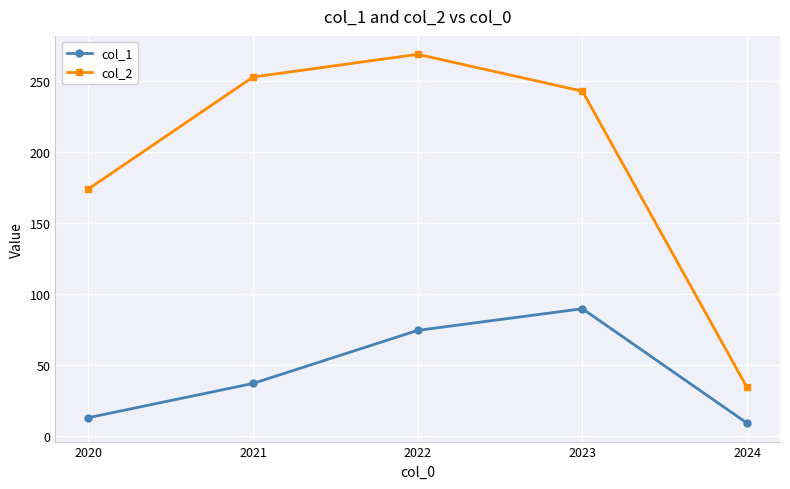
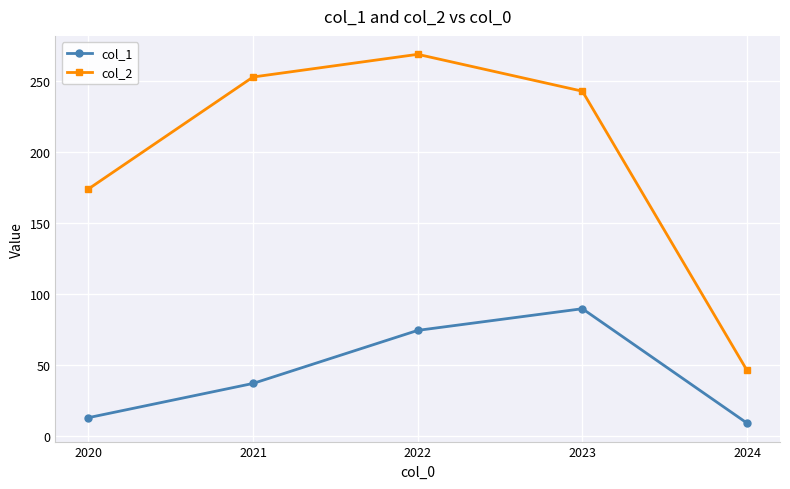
col_2, 2024: 34 -> 46
